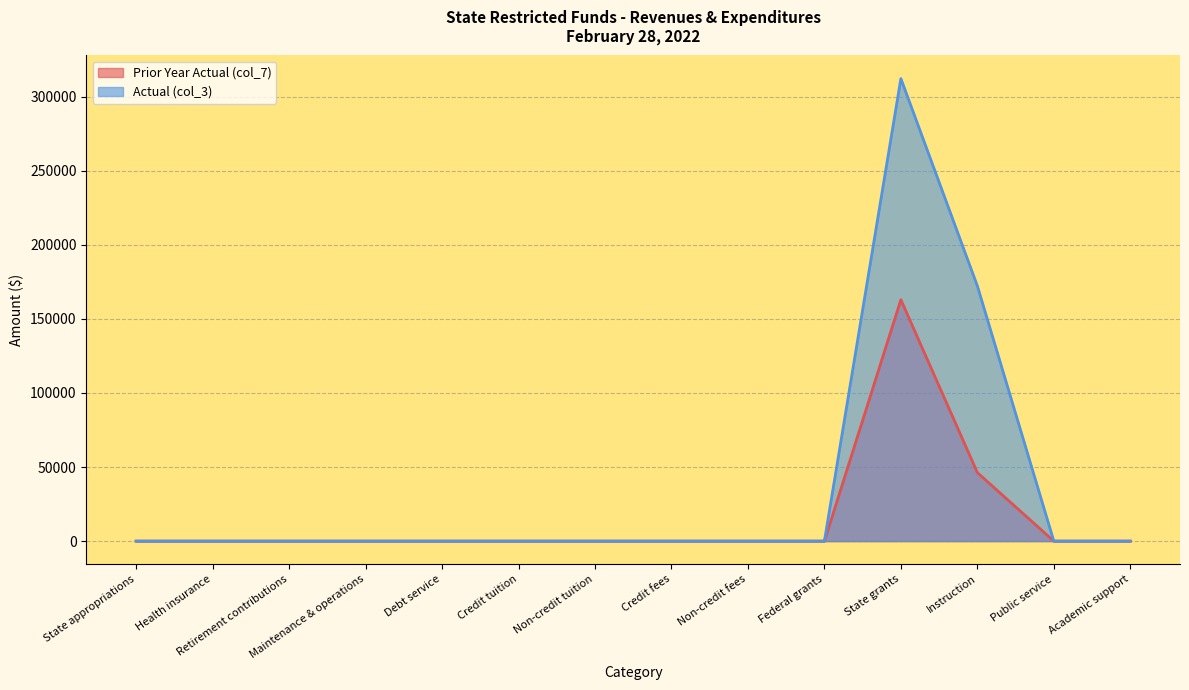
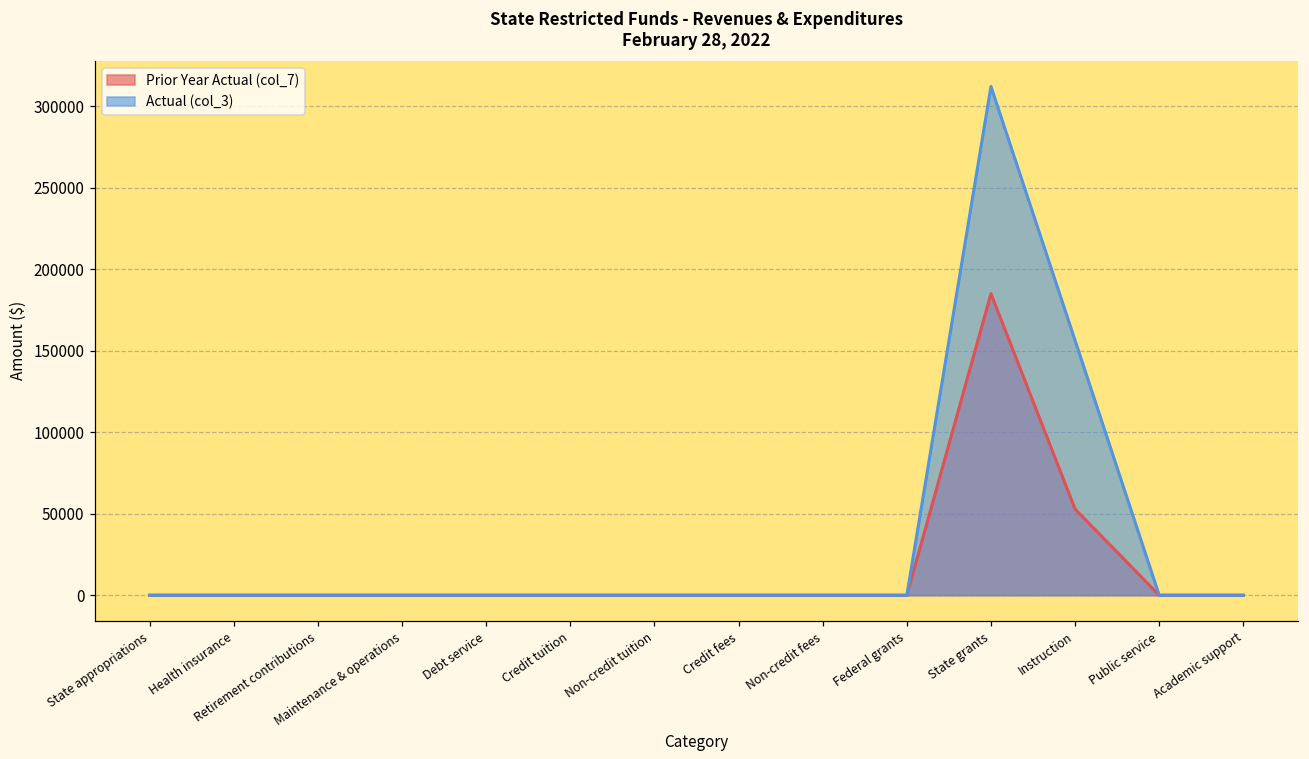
Prior Year Actual (col_7), State grants: 163000 -> 185000
Prior Year Actual (col_7), Instruction: 46000 -> 53000
Actual (col_3), Instruction: 172000 -> 156000
